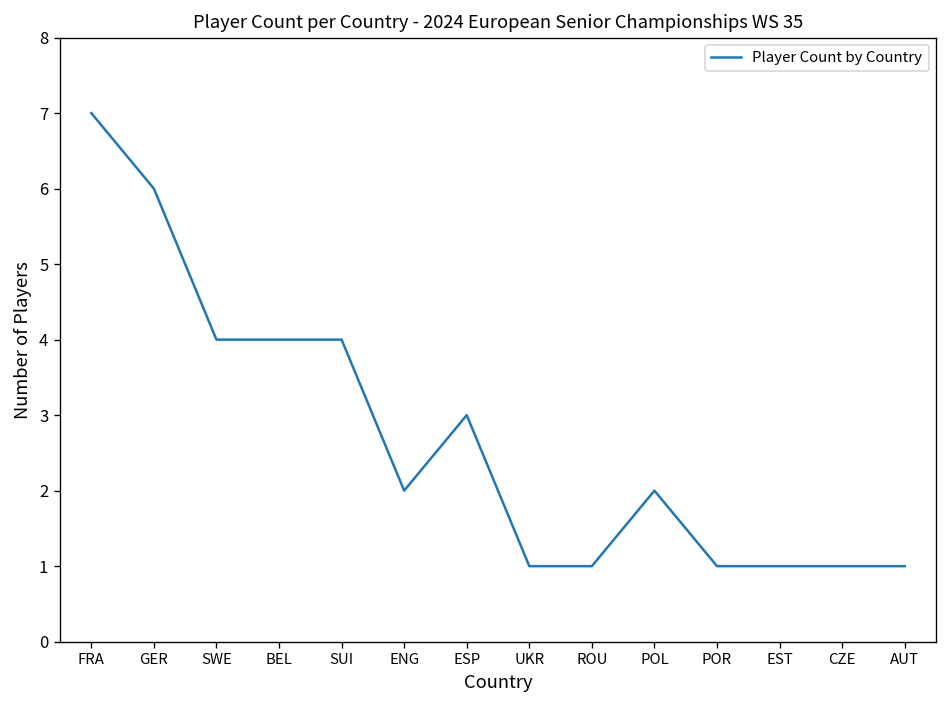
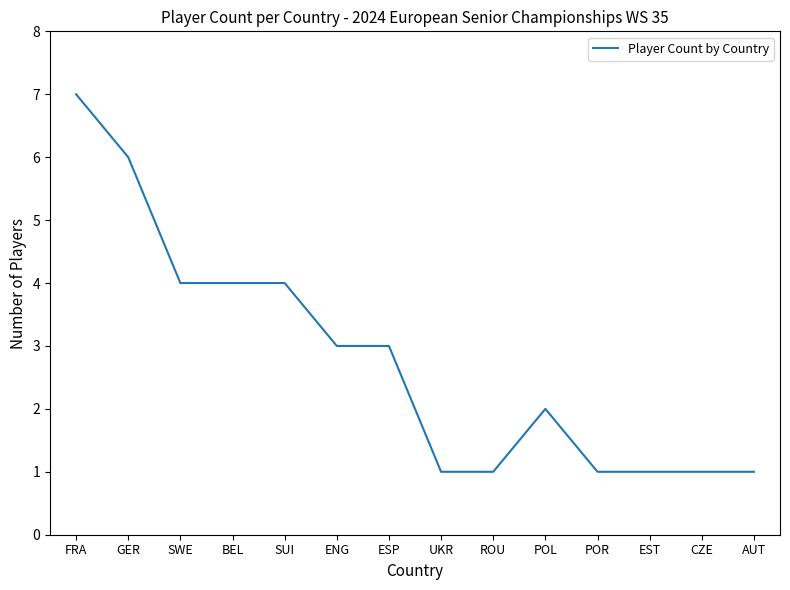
ENG: 2 -> 3
